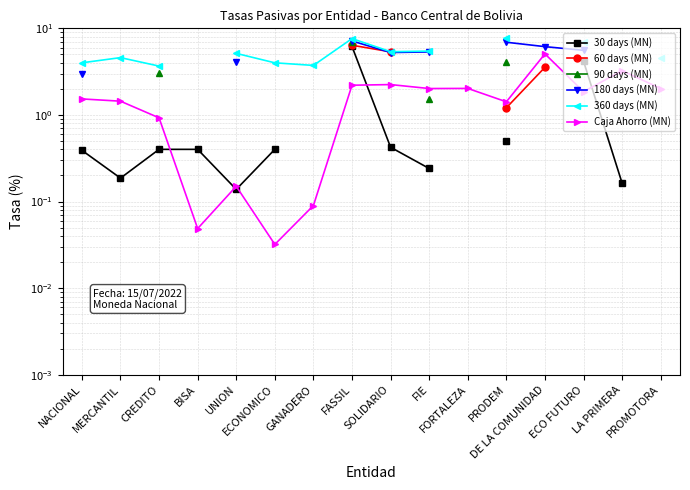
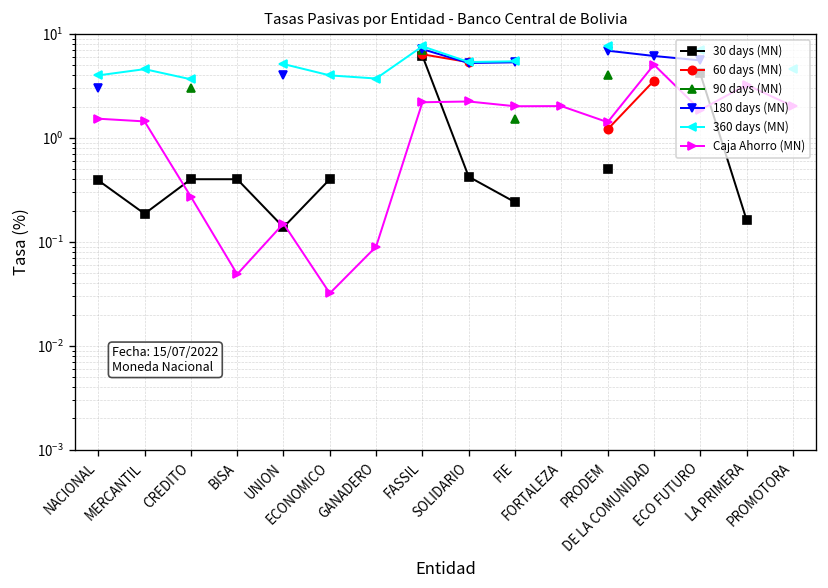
Caja Ahorro (MN), CREDITO: 0.9 -> 0.27
